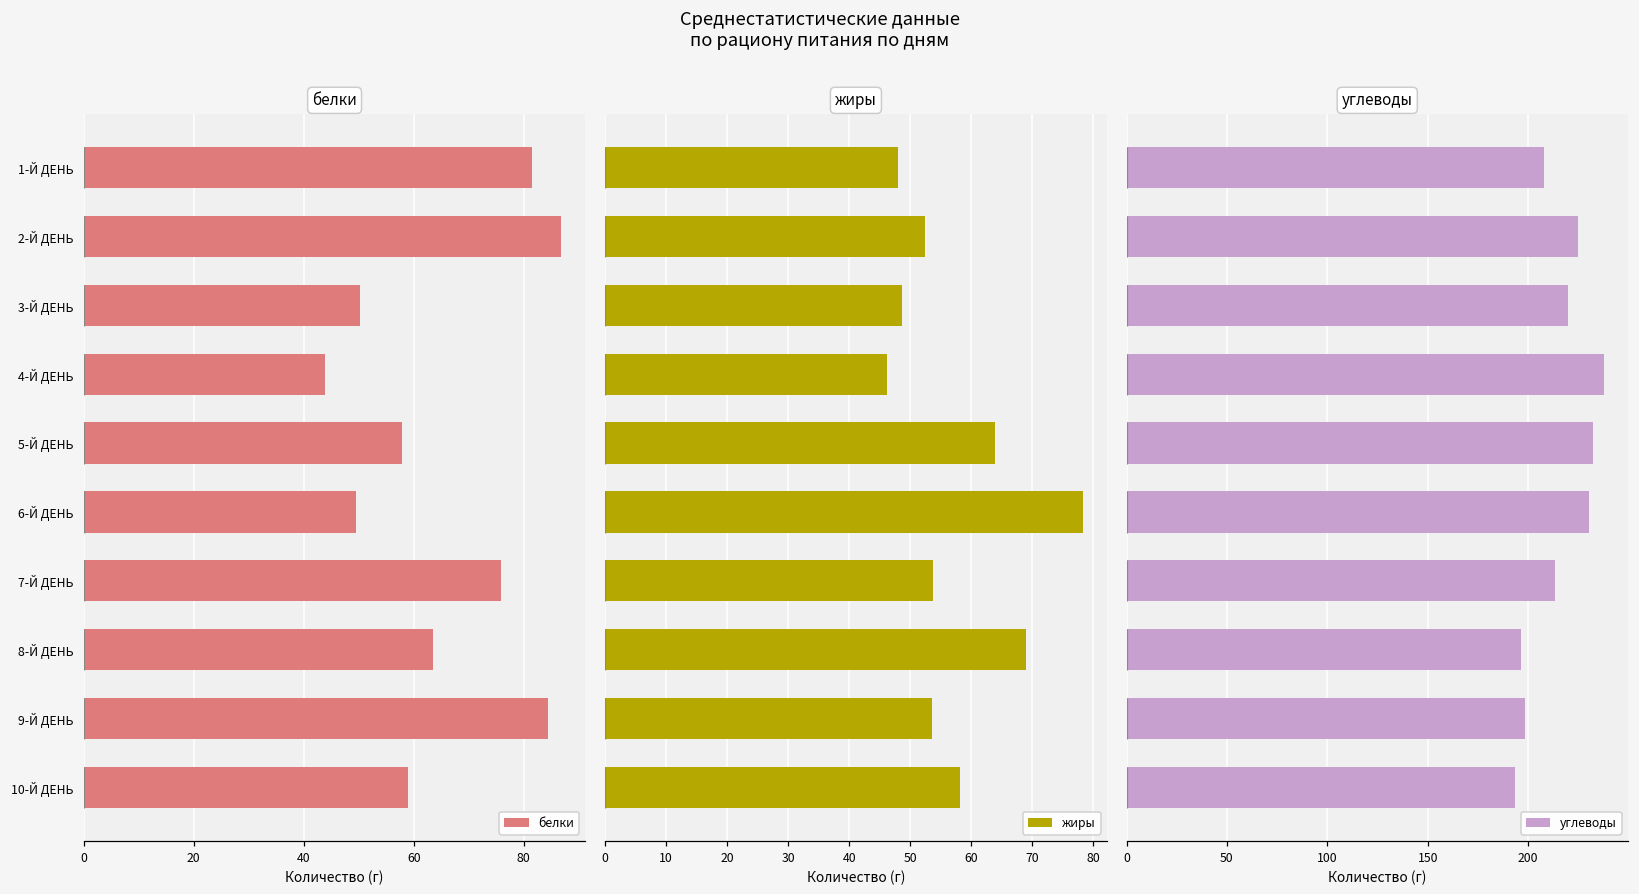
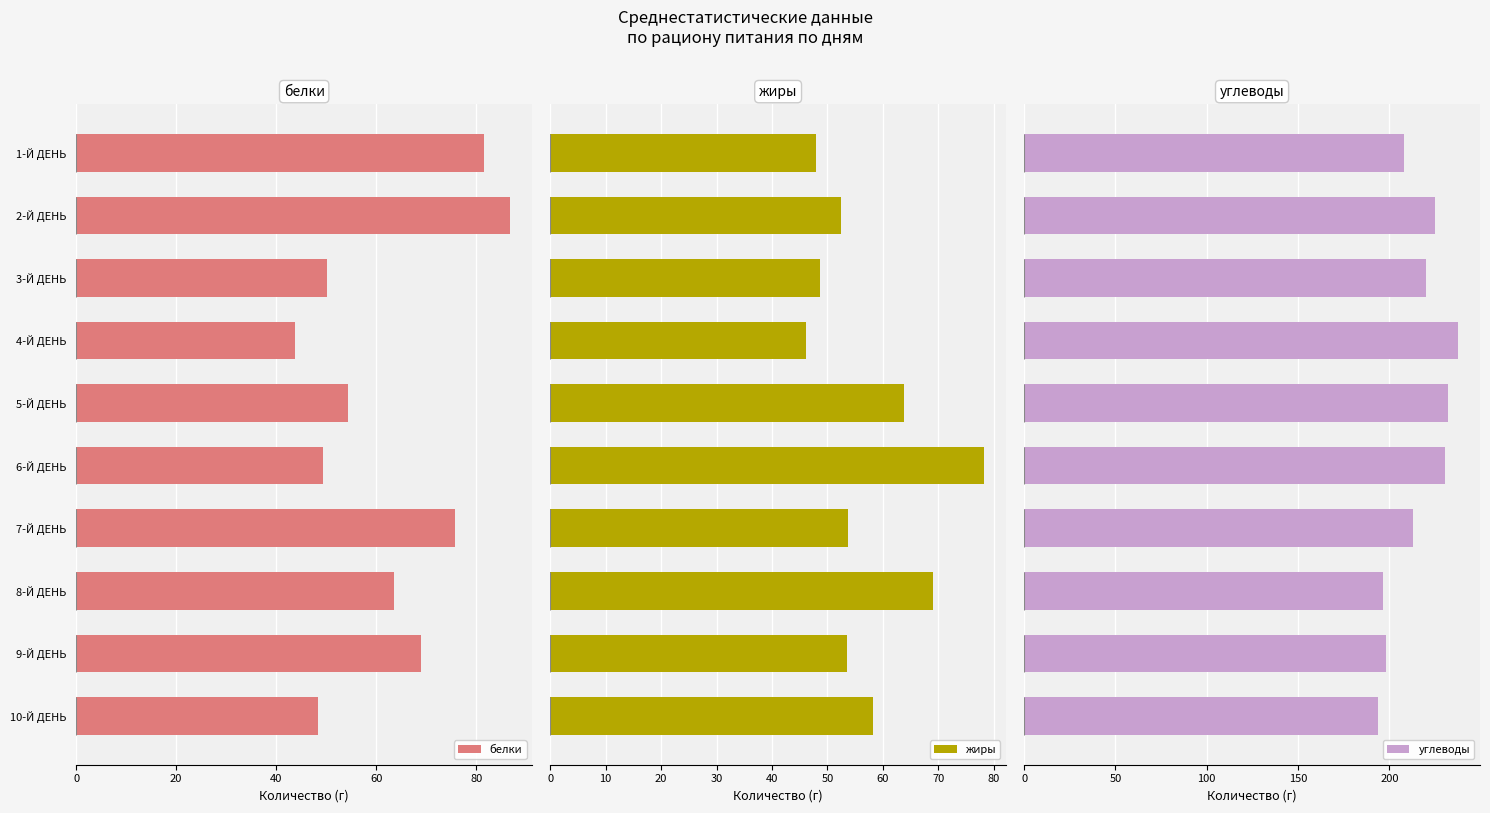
белки, белки, 5-Й ДЕНЬ: 58 -> 54
белки, белки, 9-Й ДЕНЬ: 84 -> 69
белки, белки, 10-Й ДЕНЬ: 59 -> 48
